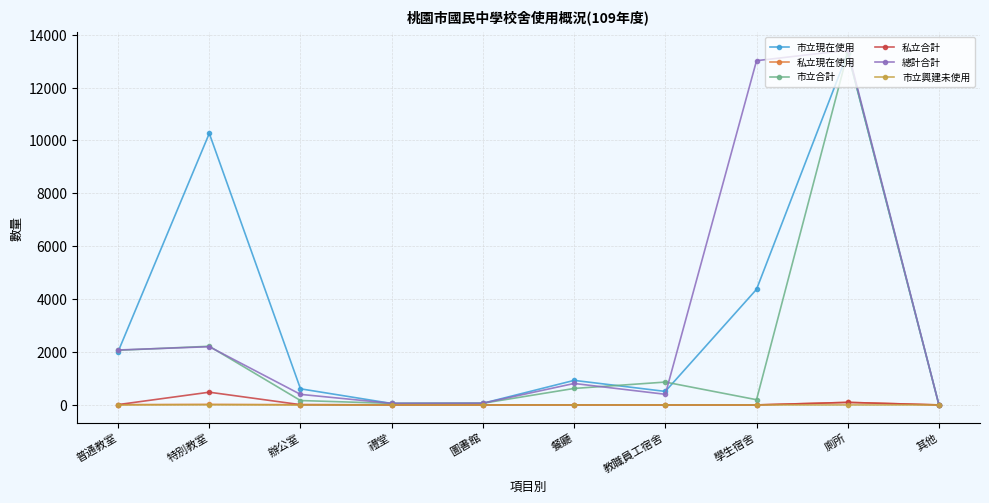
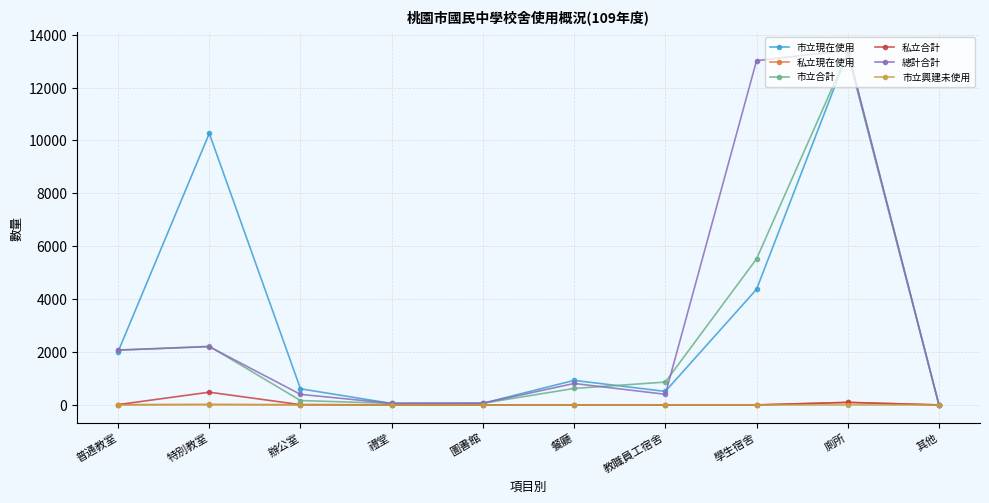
市立合計, 學生宿舍: 200 -> 5500
